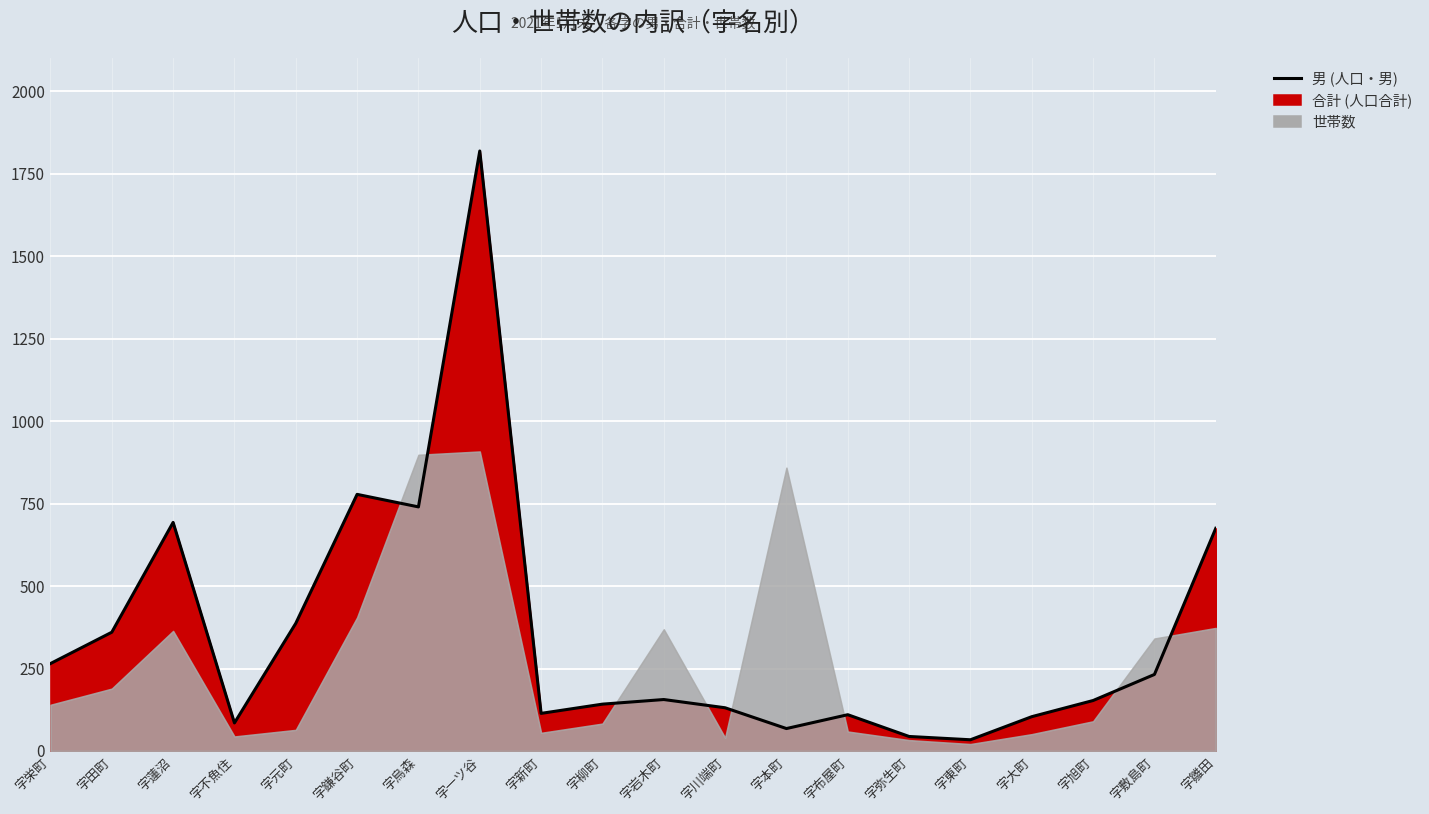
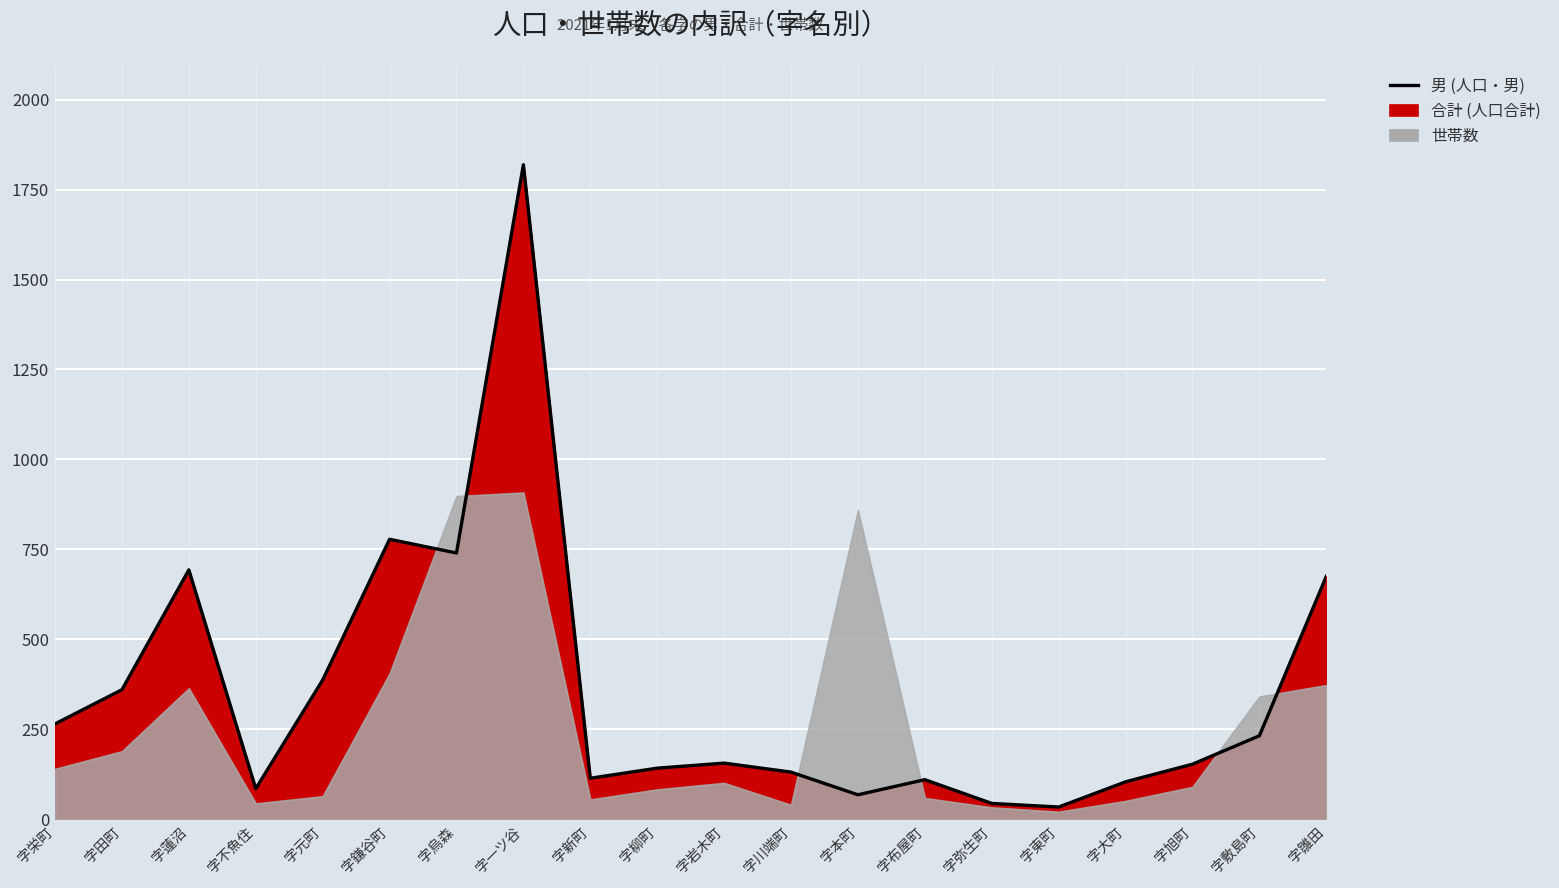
世帯数, 字岩木町: 370 -> 100
